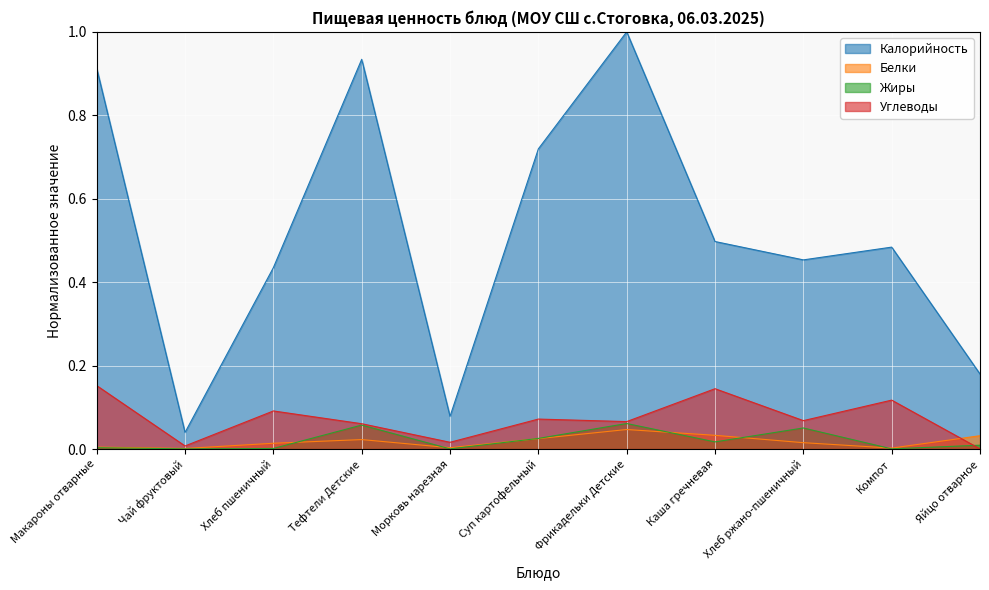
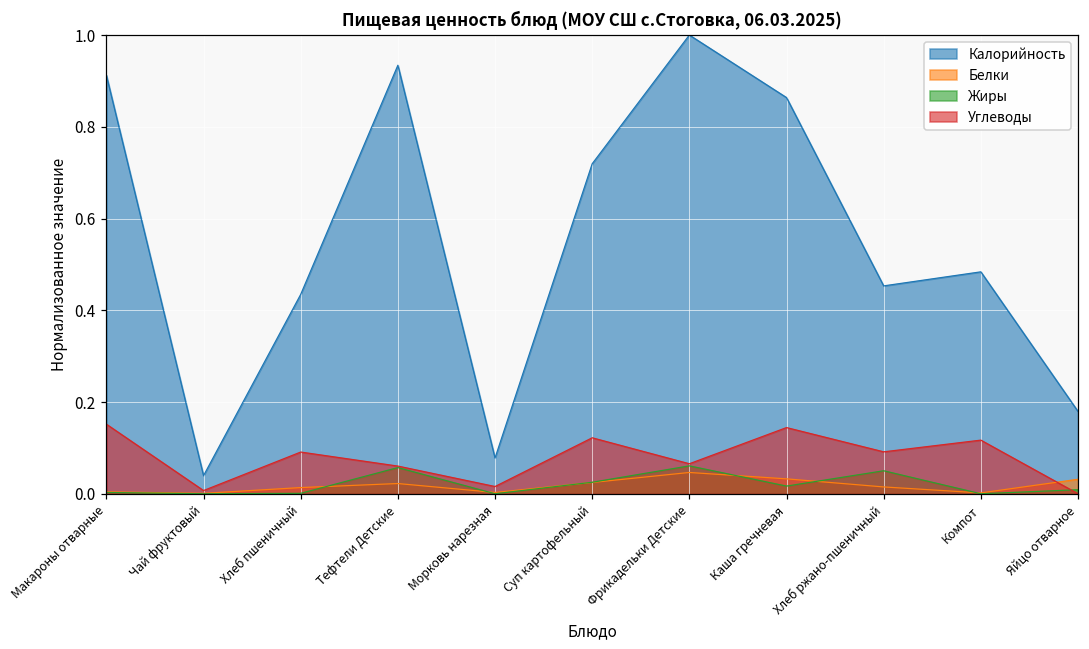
Углеводы, Суп картофельный: 0.07 -> 0.12
Калорийность, Каша гречневая: 0.50 -> 0.86
Углеводы, Хлеб ржано-пшеничный: 0.07 -> 0.09
